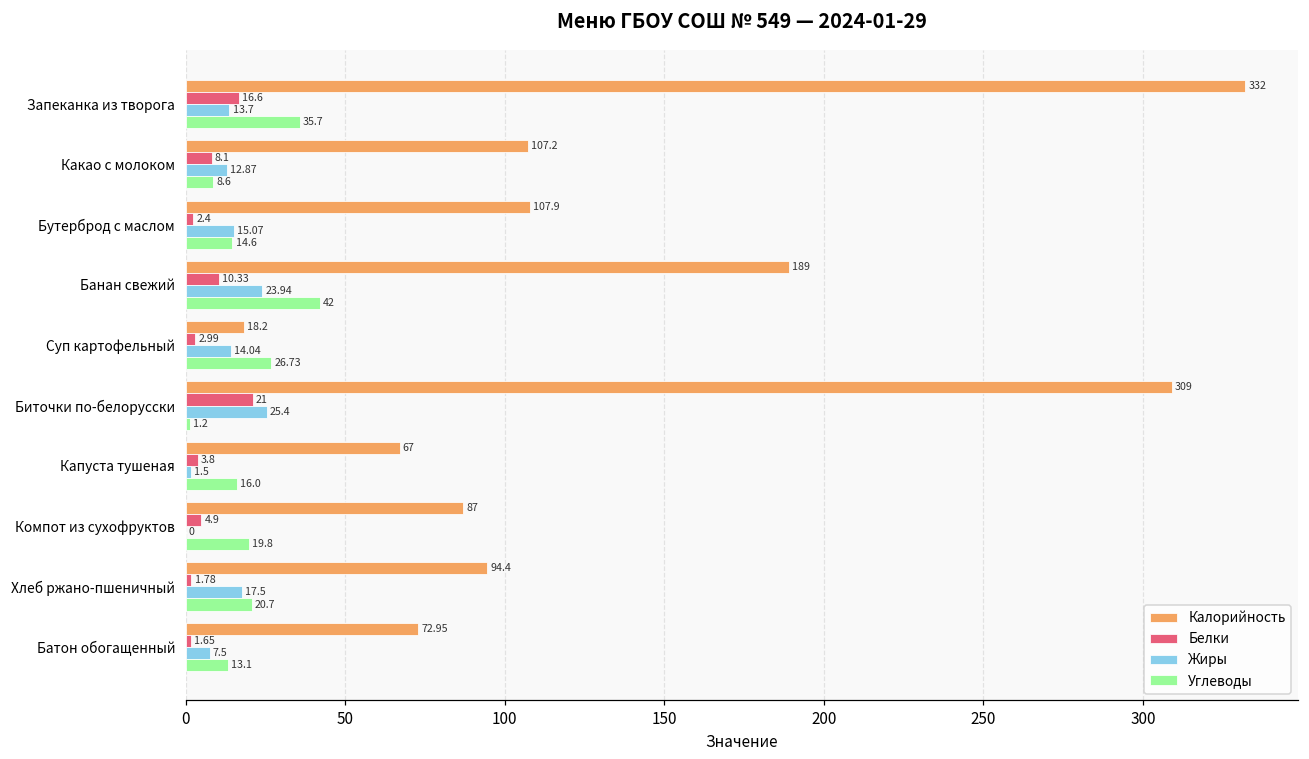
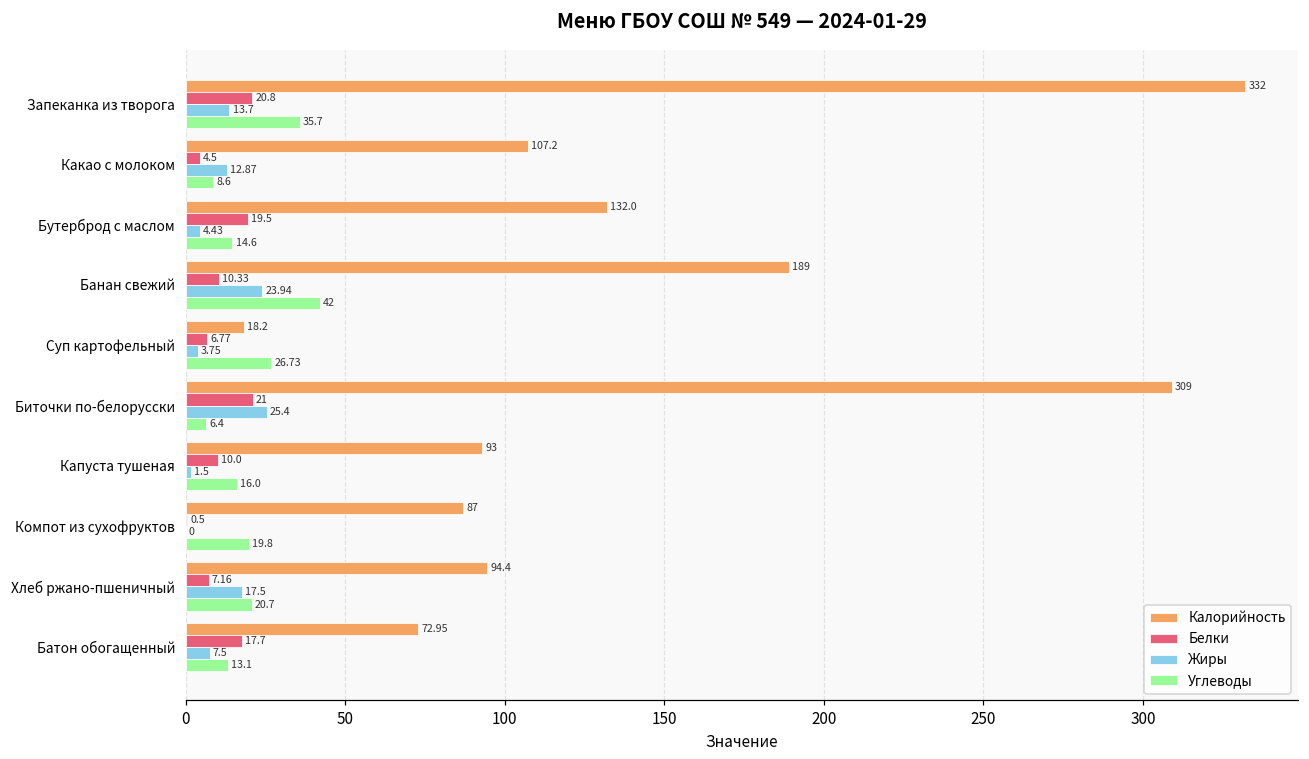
Белки, Запеканка из творога: 16.6 -> 20.8
Белки, Какао с молоком: 8.1 -> 4.5
Калорийность, Бутерброд с маслом: 107.9 -> 132.0
Белки, Бутерброд с маслом: 2.4 -> 19.5
Жиры, Бутерброд с маслом: 15.07 -> 4.43
Белки, Суп картофельный: 2.99 -> 6.77
Жиры, Суп картофельный: 14.04 -> 3.75
Углеводы, Биточки по-белорусски: 1.2 -> 6.4
Калорийность, Капуста тушеная: 67 -> 93
Белки, Капуста тушеная: 3.8 -> 10.0
Белки, Компот из сухофруктов: 4.9 -> 0.5
Белки, Хлеб ржано-пшеничный: 1.78 -> 7.16
Белки, Батон обогащенный: 1.65 -> 17.7
